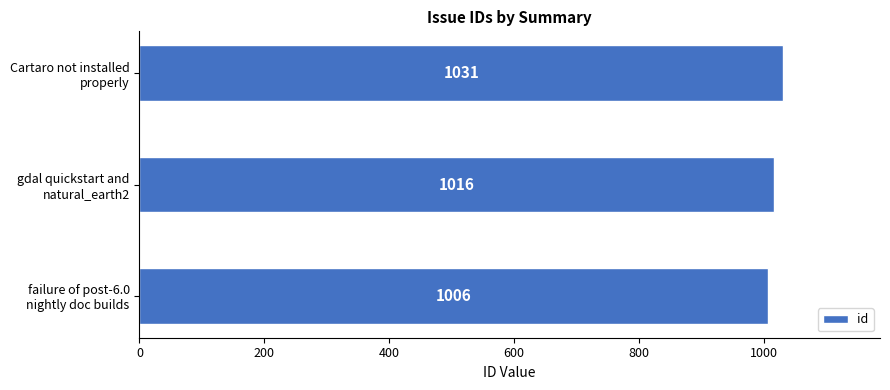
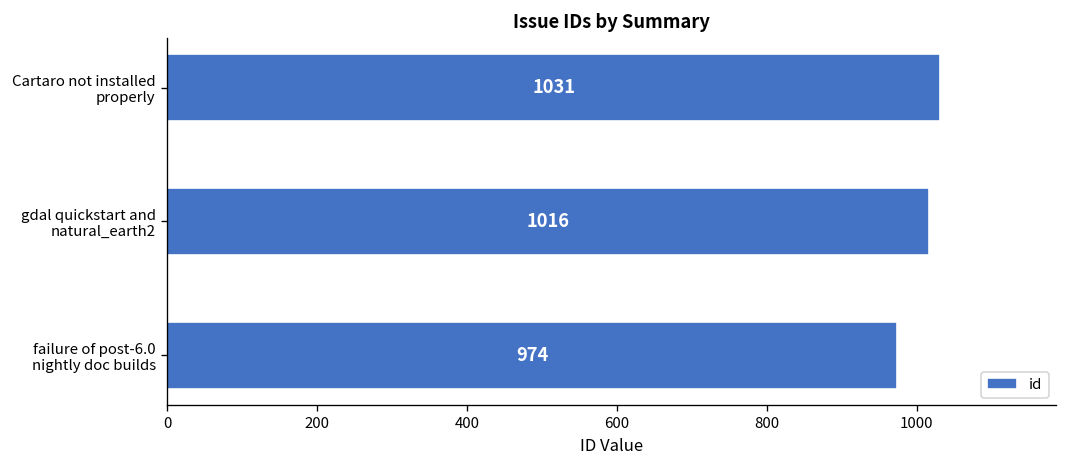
failure of post-6.0 nightly doc builds: 1006 -> 974
